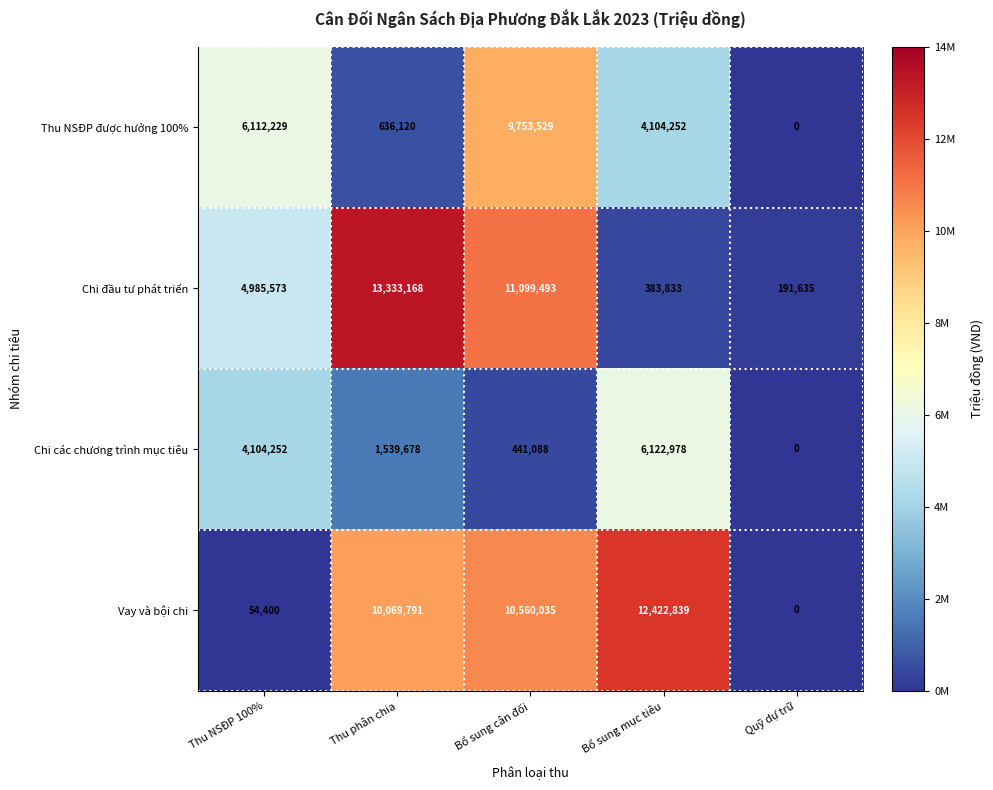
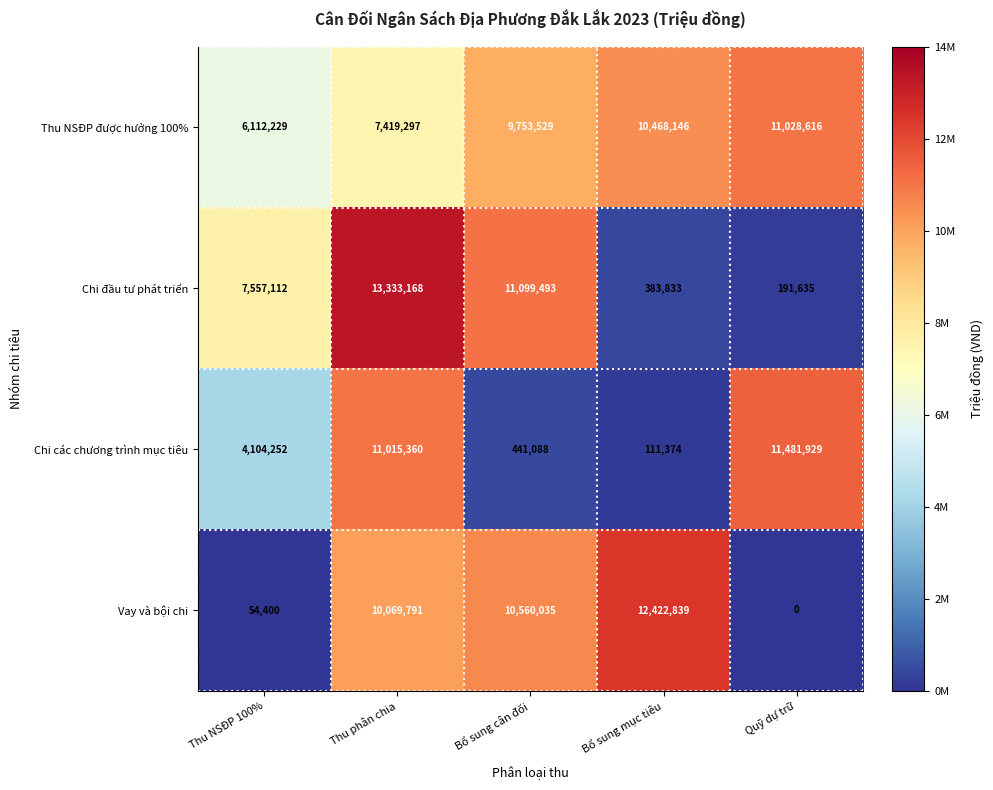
Thu NSĐP được hưởng 100%, Thu phân chia: 636,120 -> 7,419,297
Thu NSĐP được hưởng 100%, Bổ sung mục tiêu: 4,104,252 -> 10,468,146
Thu NSĐP được hưởng 100%, Quỹ dự trữ: 0 -> 11,028,616
Chi đầu tư phát triển, Thu NSĐP 100%: 4,985,573 -> 7,557,112
Chi các chương trình mục tiêu, Thu phân chia: 1,539,678 -> 11,015,360
Chi các chương trình mục tiêu, Bổ sung mục tiêu: 6,122,978 -> 111,374
Chi các chương trình mục tiêu, Quỹ dự trữ: 0 -> 11,481,929
